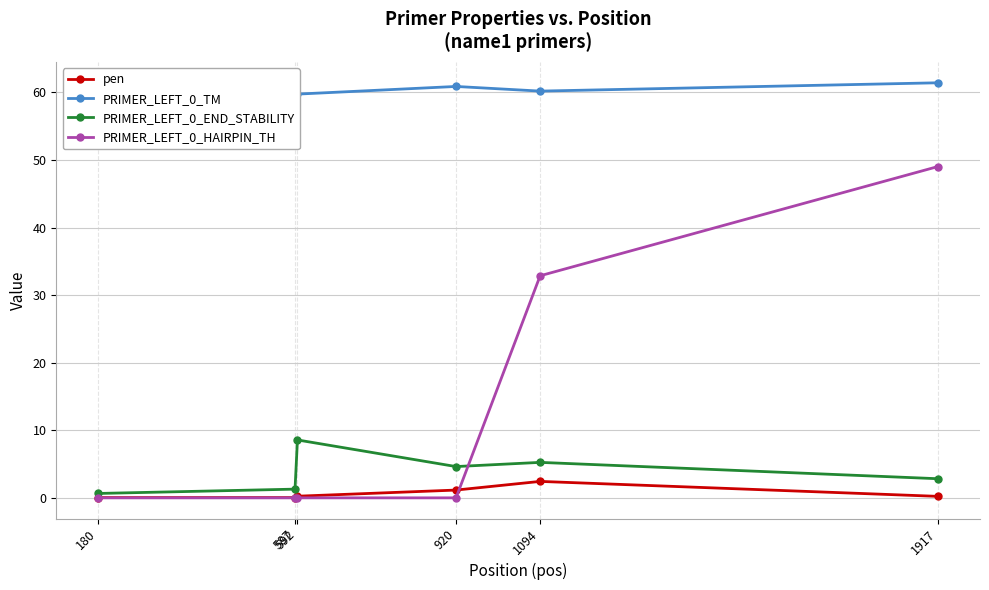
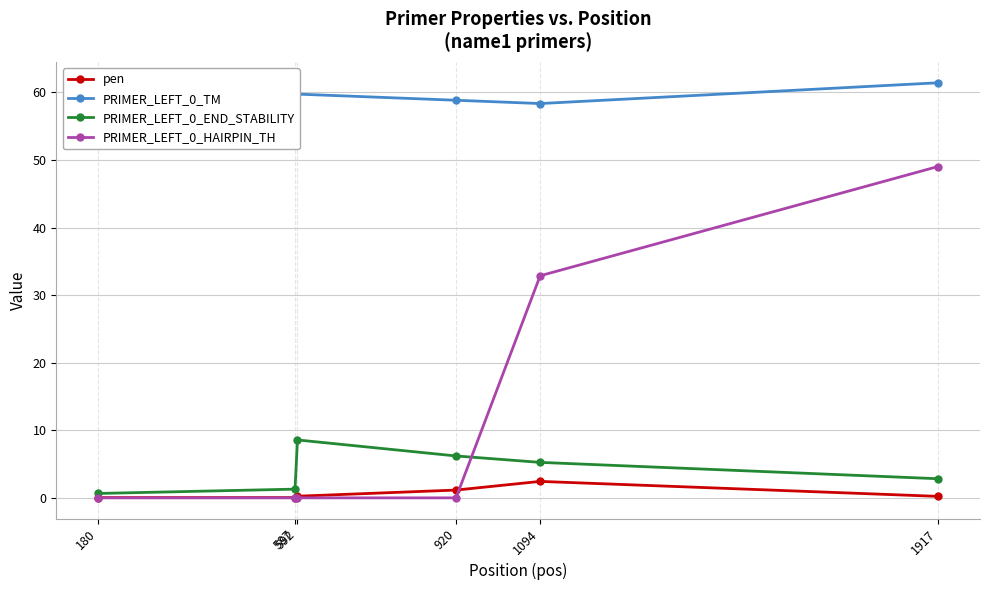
PRIMER_LEFT_0_TM, 920: 61 -> 59
PRIMER_LEFT_0_END_STABILITY, 920: 5 -> 6
PRIMER_LEFT_0_TM, 1094: 60 -> 58
